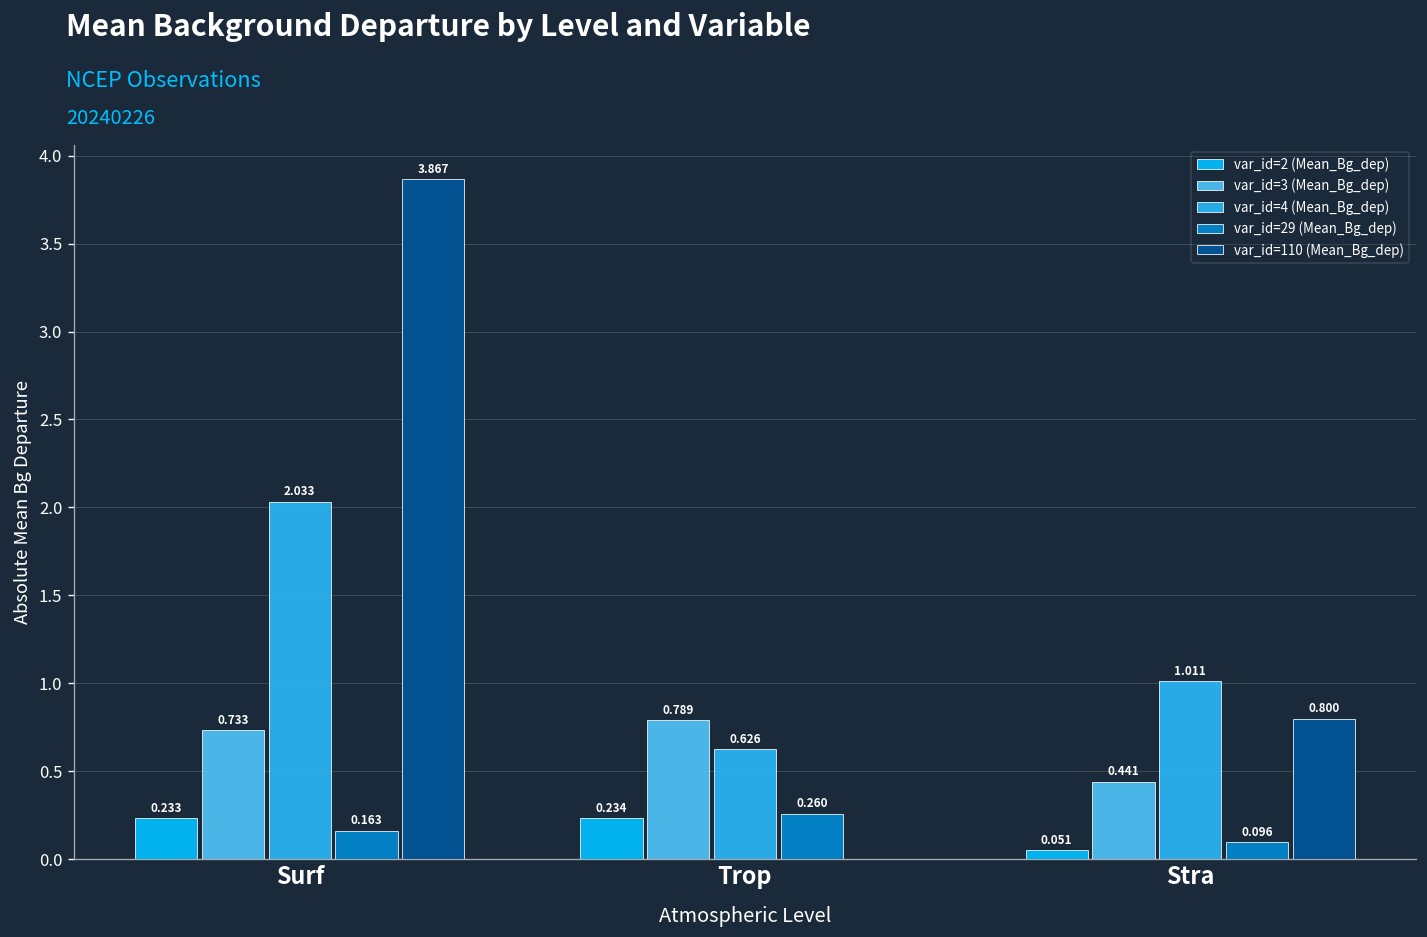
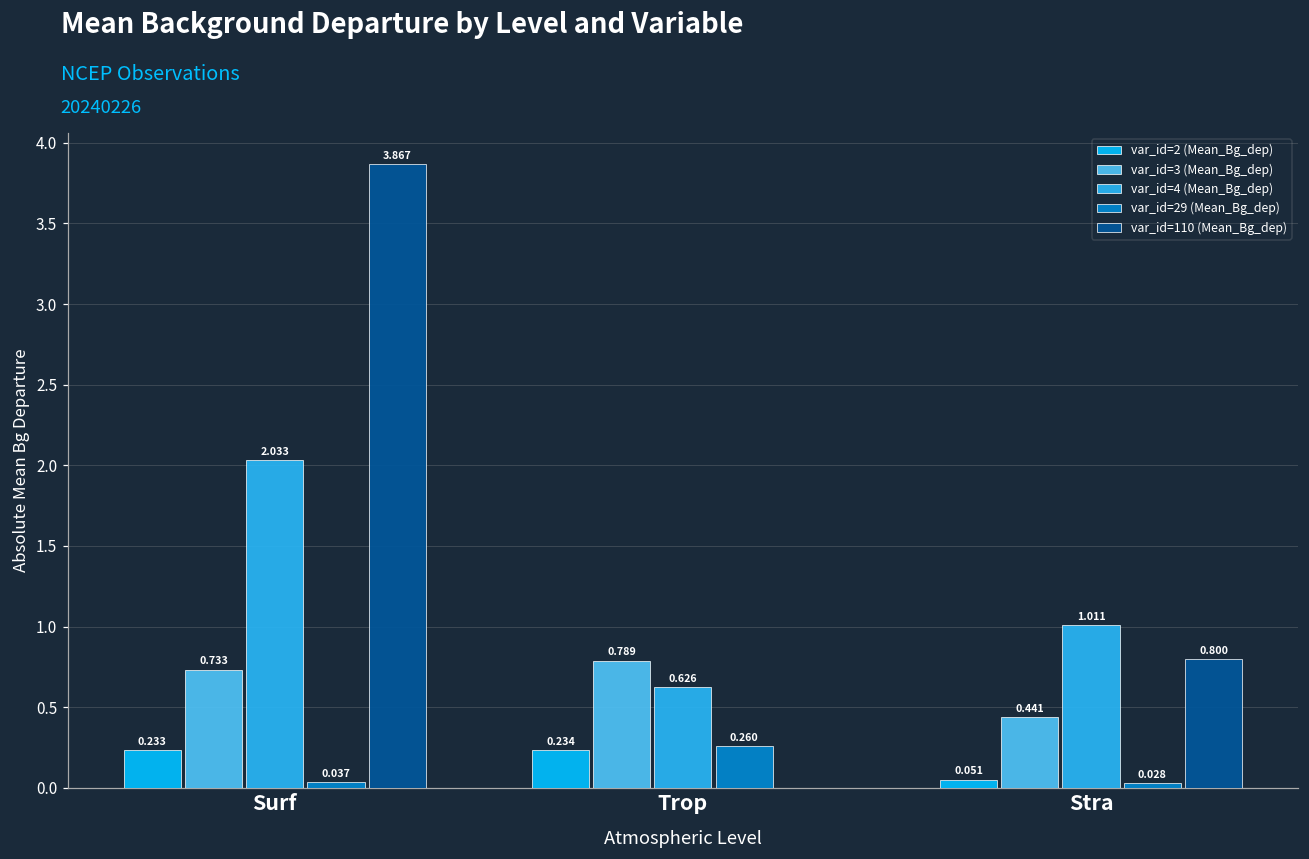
var_id=29 (Mean_Bg_dep), Surf: 0.163 -> 0.037
var_id=29 (Mean_Bg_dep), Stra: 0.096 -> 0.028
